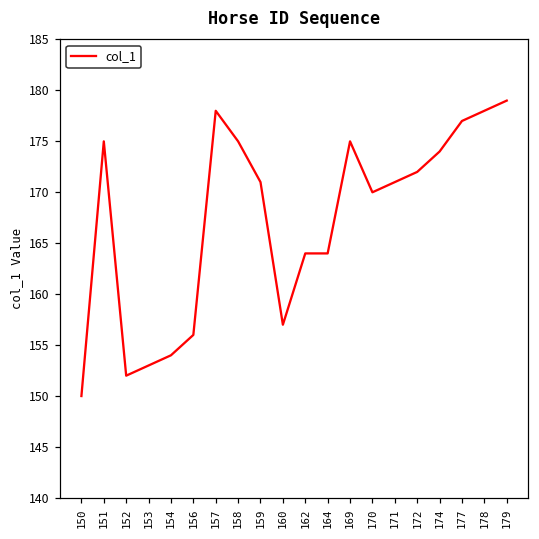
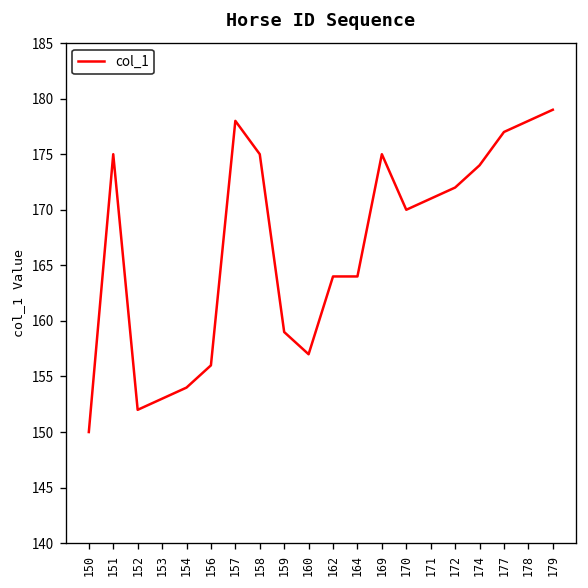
159: 171 -> 159
